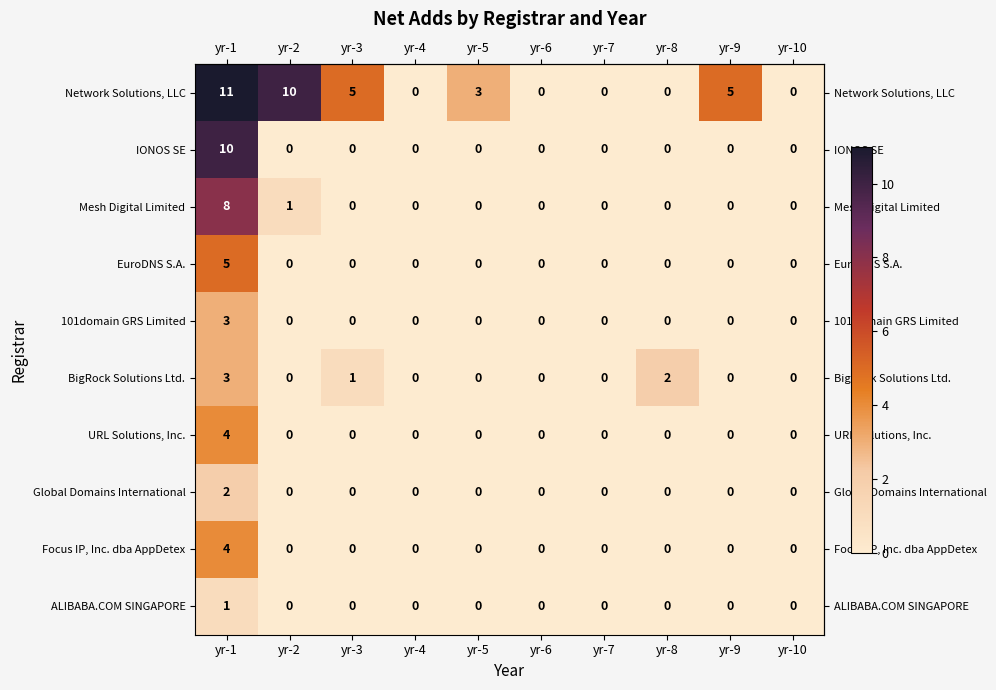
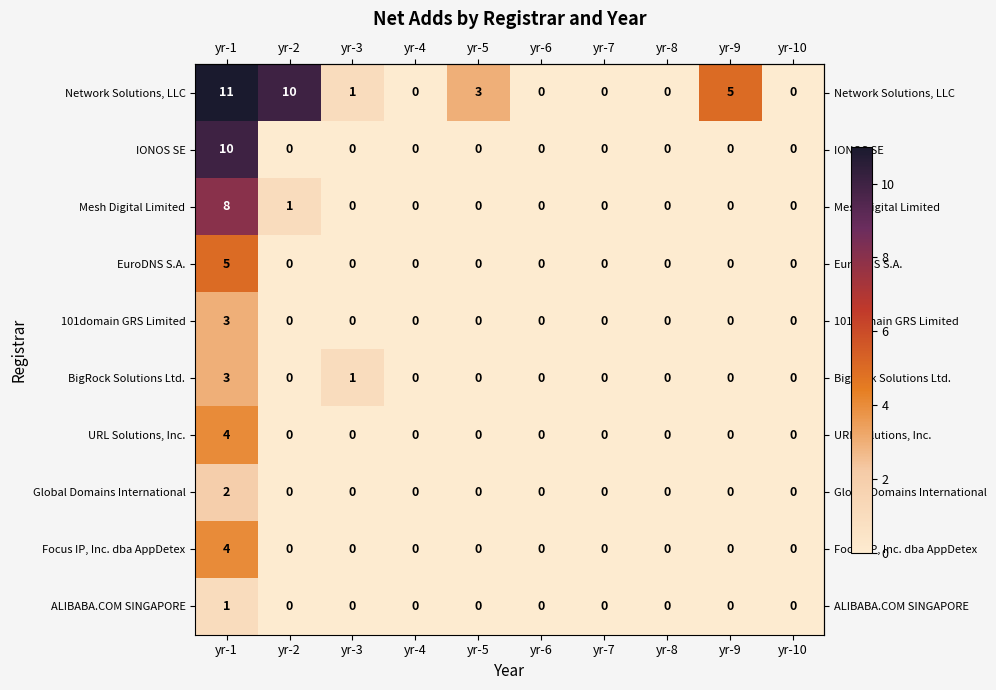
Network Solutions, LLC, yr-3: 5 -> 1
BigRock Solutions Ltd., yr-8: 2 -> 0
